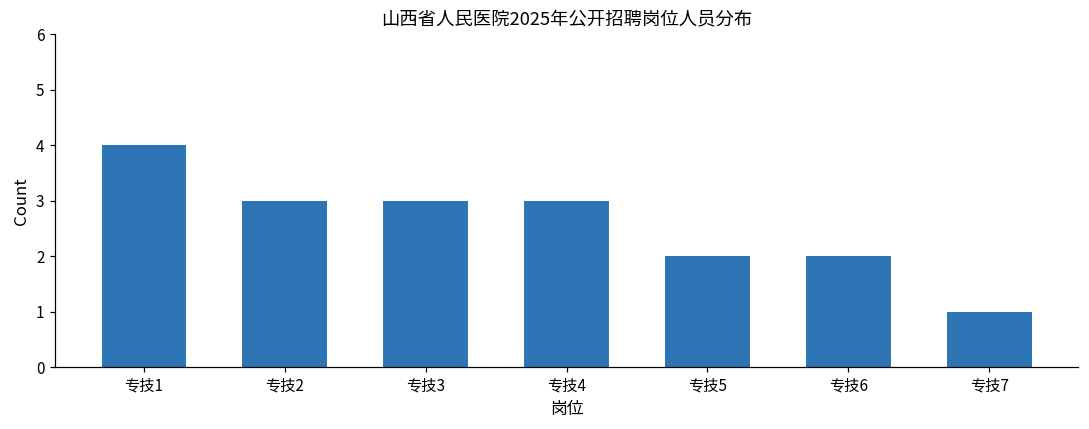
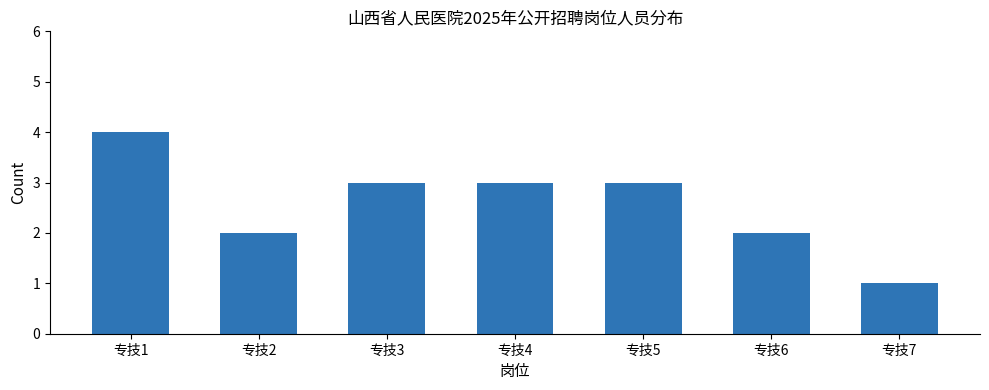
专技2: 3 -> 2
专技5: 2 -> 3
